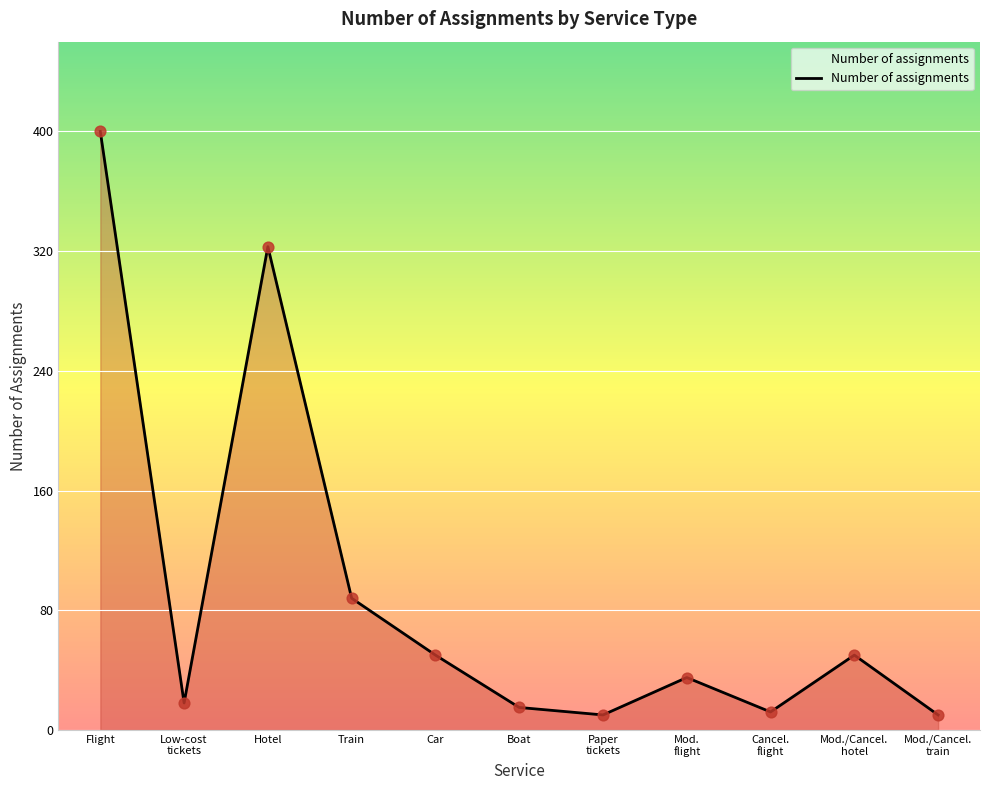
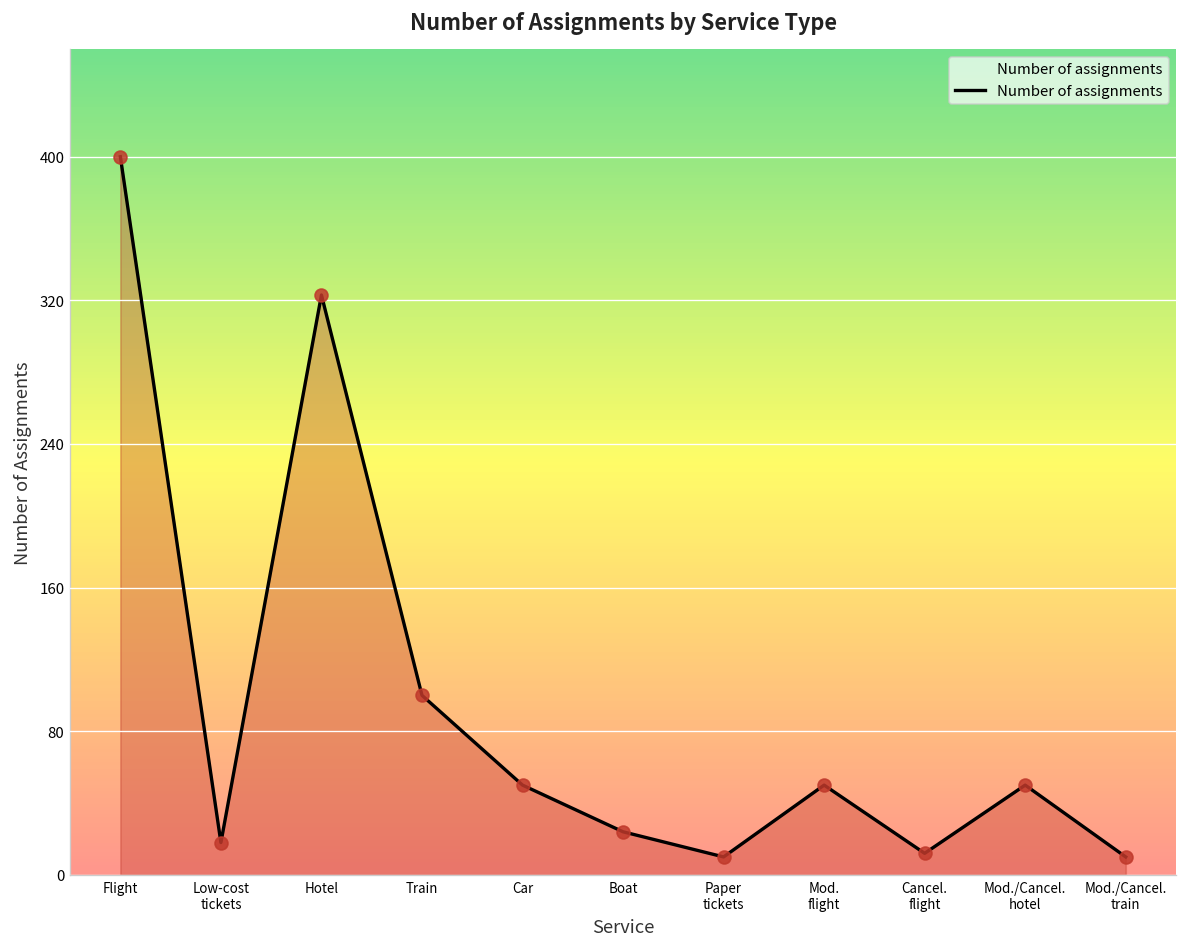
Train: 88 -> 100
Boat: 15 -> 24
Mod. flight: 35 -> 50
